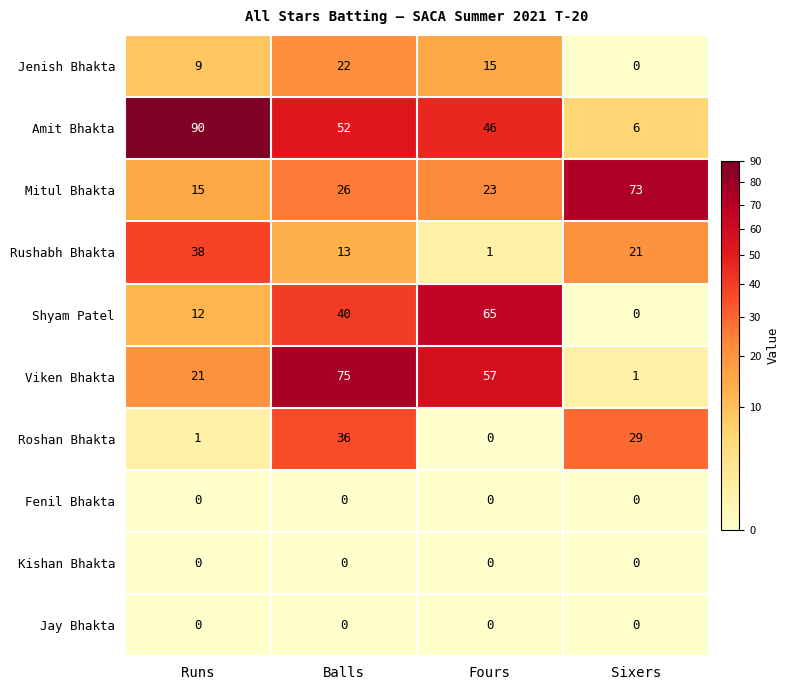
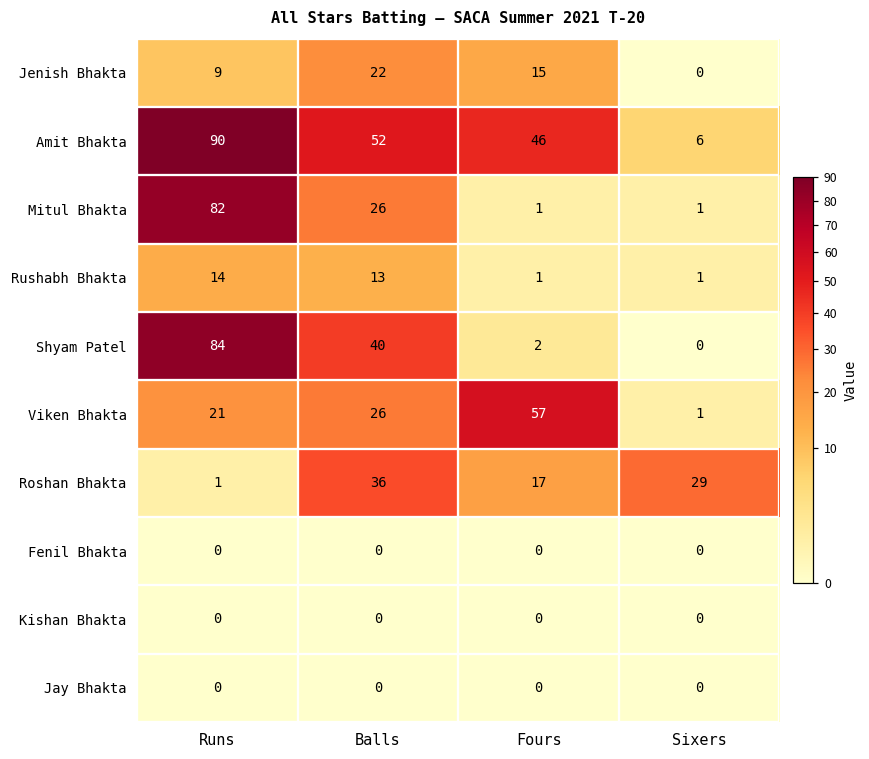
Mitul Bhakta, Runs: 15 -> 82
Mitul Bhakta, Fours: 23 -> 1
Mitul Bhakta, Sixers: 73 -> 1
Rushabh Bhakta, Runs: 38 -> 14
Rushabh Bhakta, Sixers: 21 -> 1
Shyam Patel, Runs: 12 -> 84
Shyam Patel, Fours: 65 -> 2
Viken Bhakta, Balls: 75 -> 26
Roshan Bhakta, Fours: 0 -> 17
